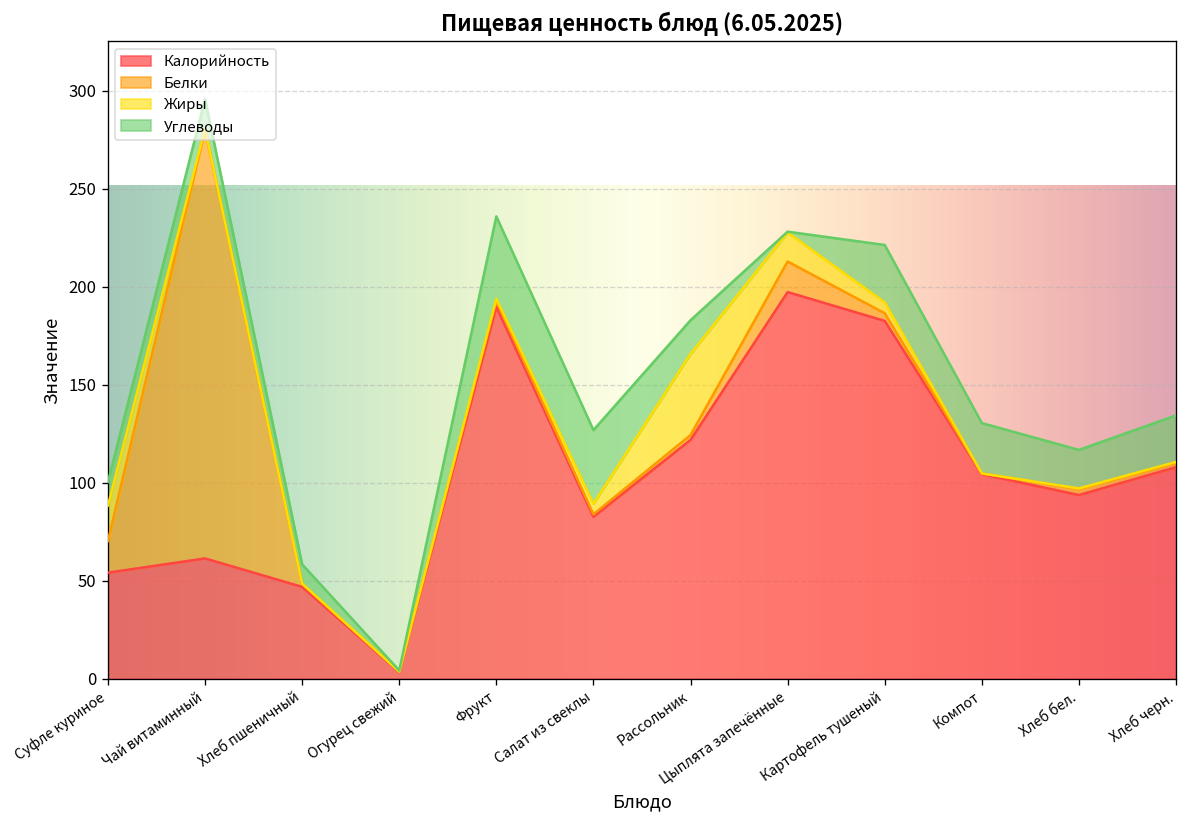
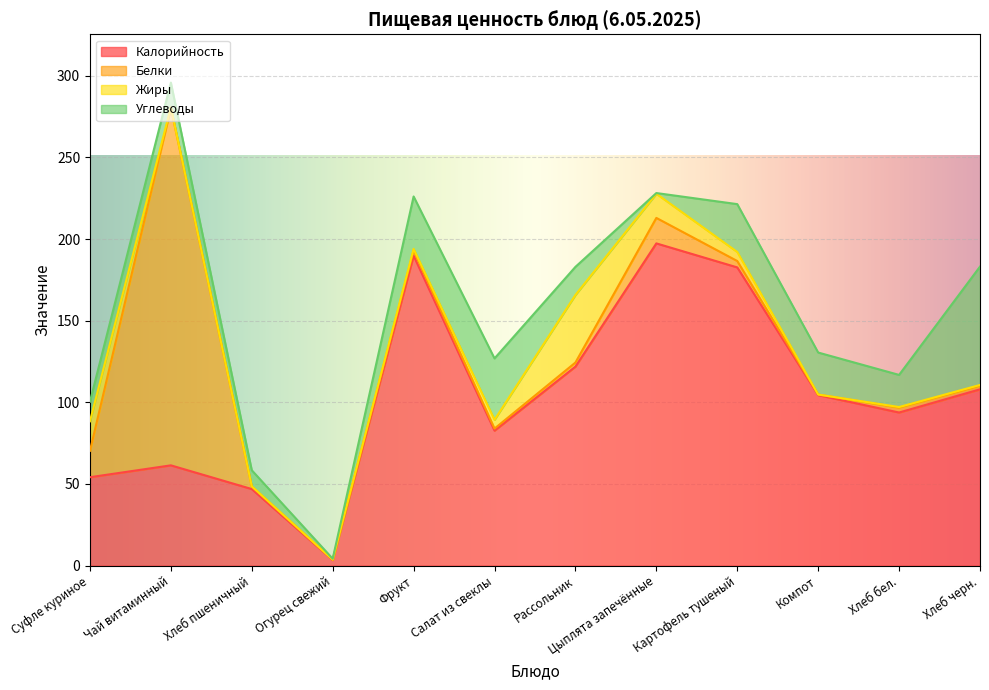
Углеводы, Фрукт: 42 -> 32
Углеводы, Хлеб черн.: 24 -> 73
